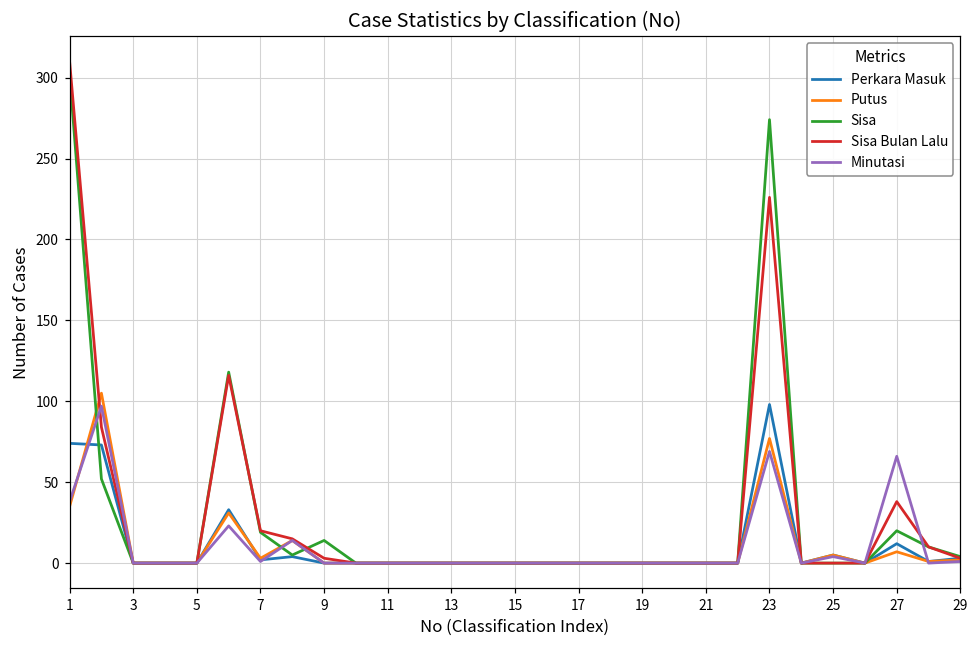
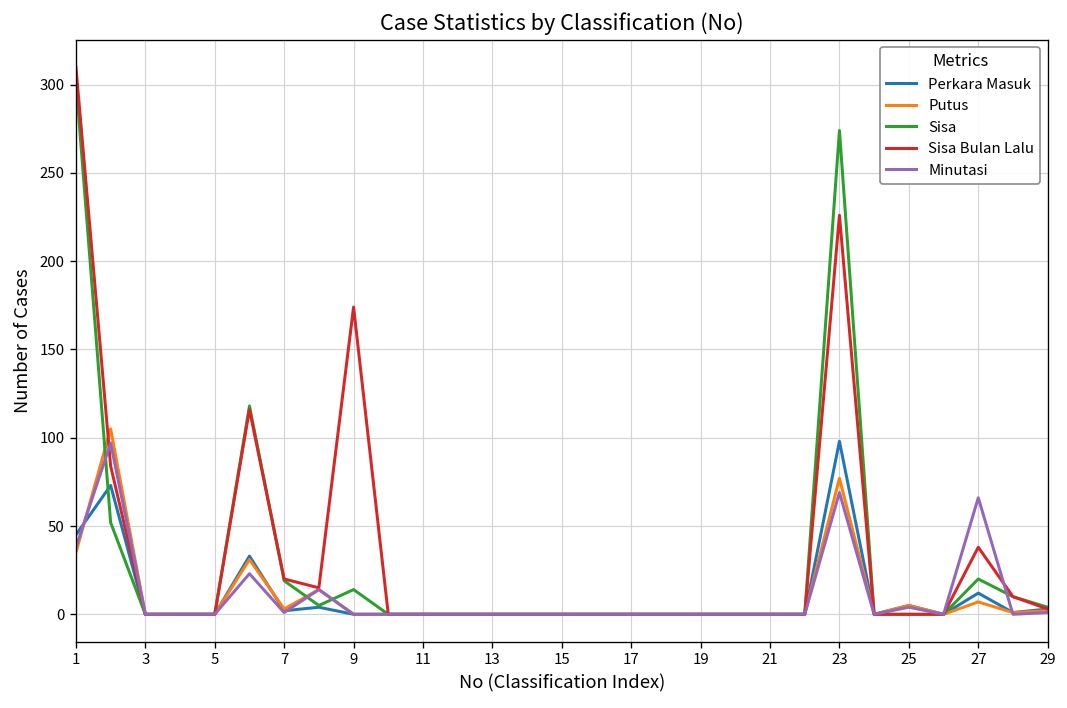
Perkara Masuk, 1: 74 -> 45
Sisa Bulan Lalu, 9: 3 -> 174
